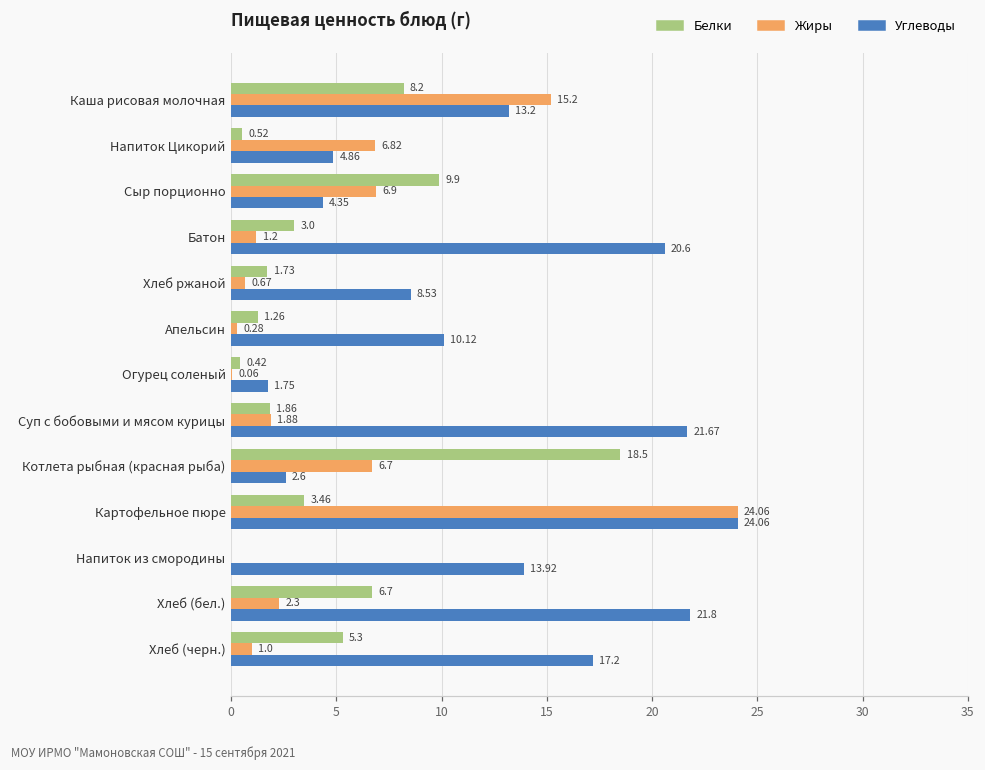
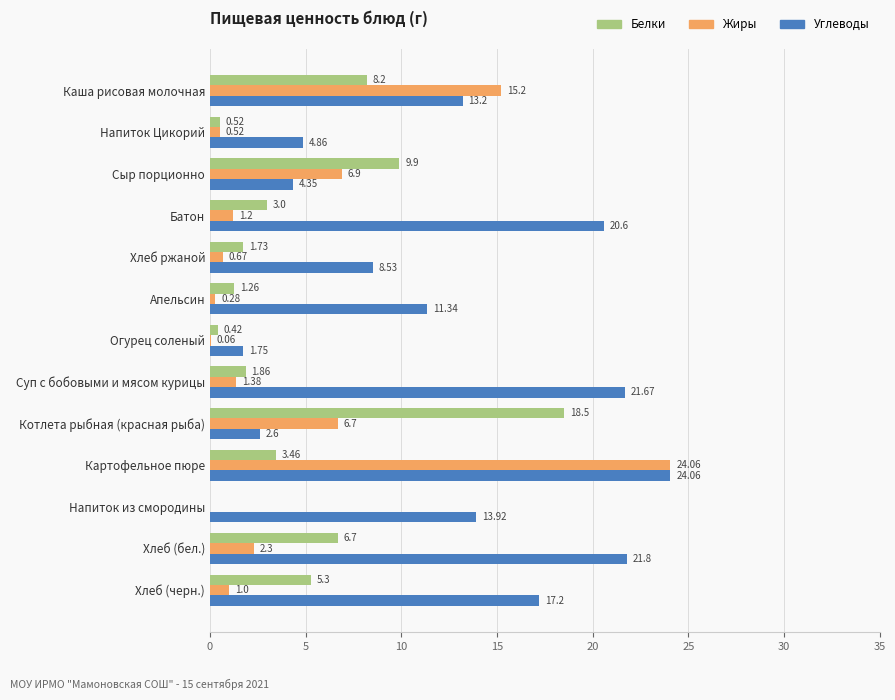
Жиры, Напиток Цикорий: 6.82 -> 0.52
Углеводы, Апельсин: 10.12 -> 11.34
Жиры, Суп с бобовыми и мясом курицы: 1.88 -> 1.38
